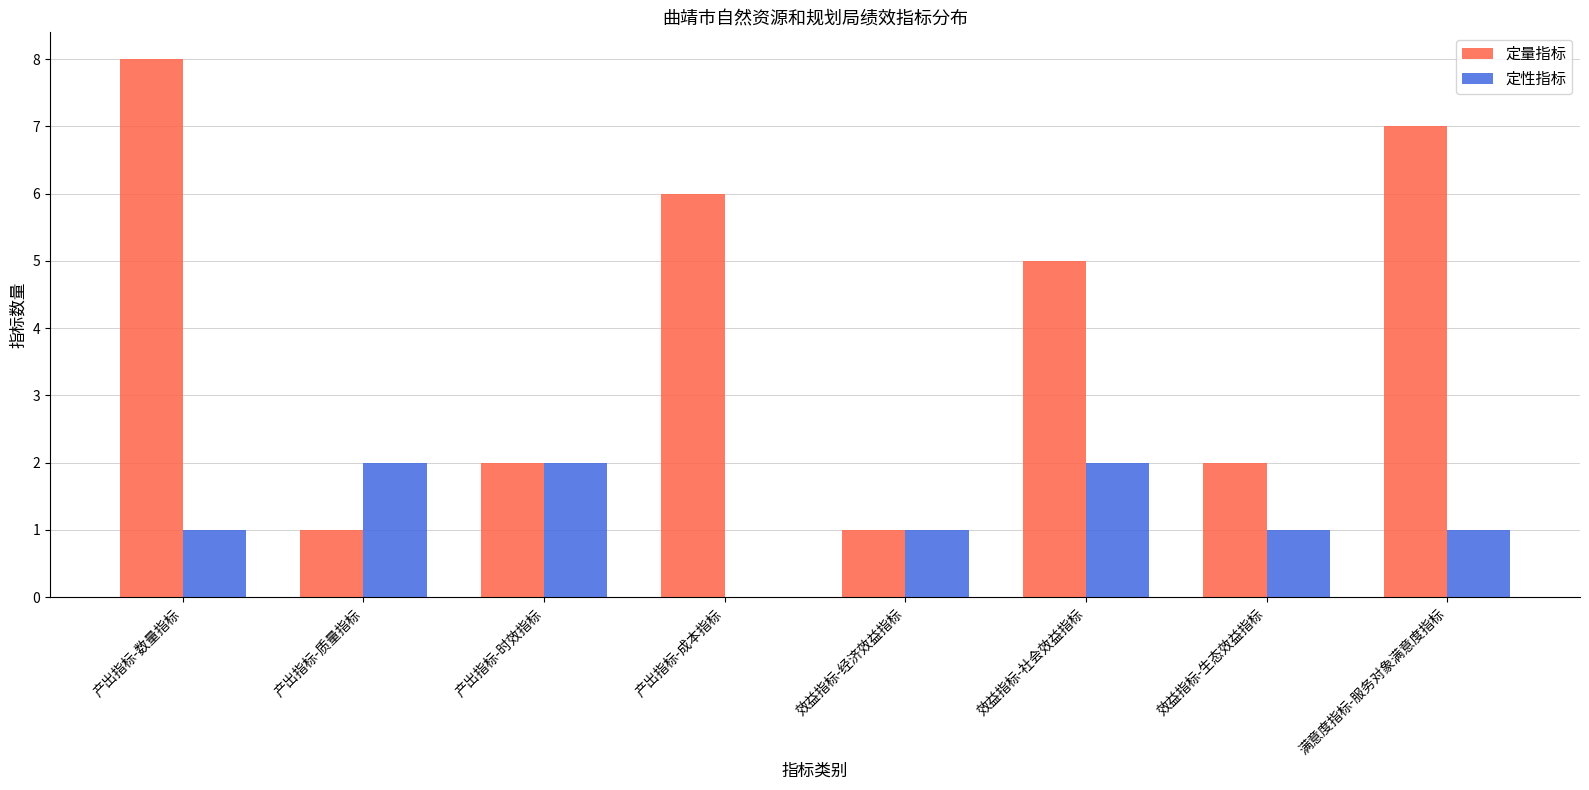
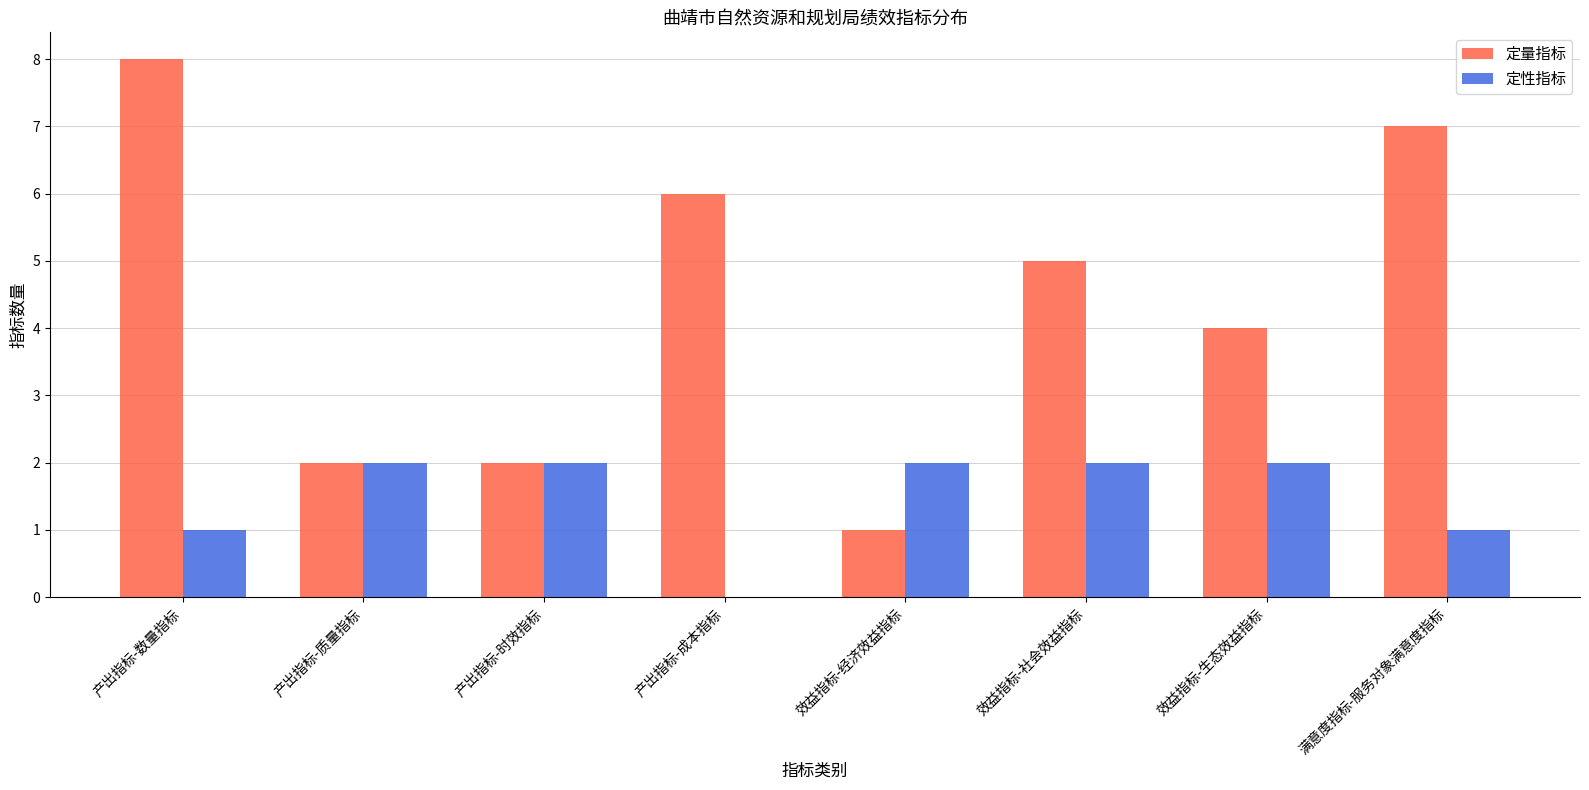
定量指标, 产出指标-质量指标: 1 -> 2
定性指标, 效益指标-经济效益指标: 1 -> 2
定量指标, 效益指标-生态效益指标: 2 -> 4
定性指标, 效益指标-生态效益指标: 1 -> 2
